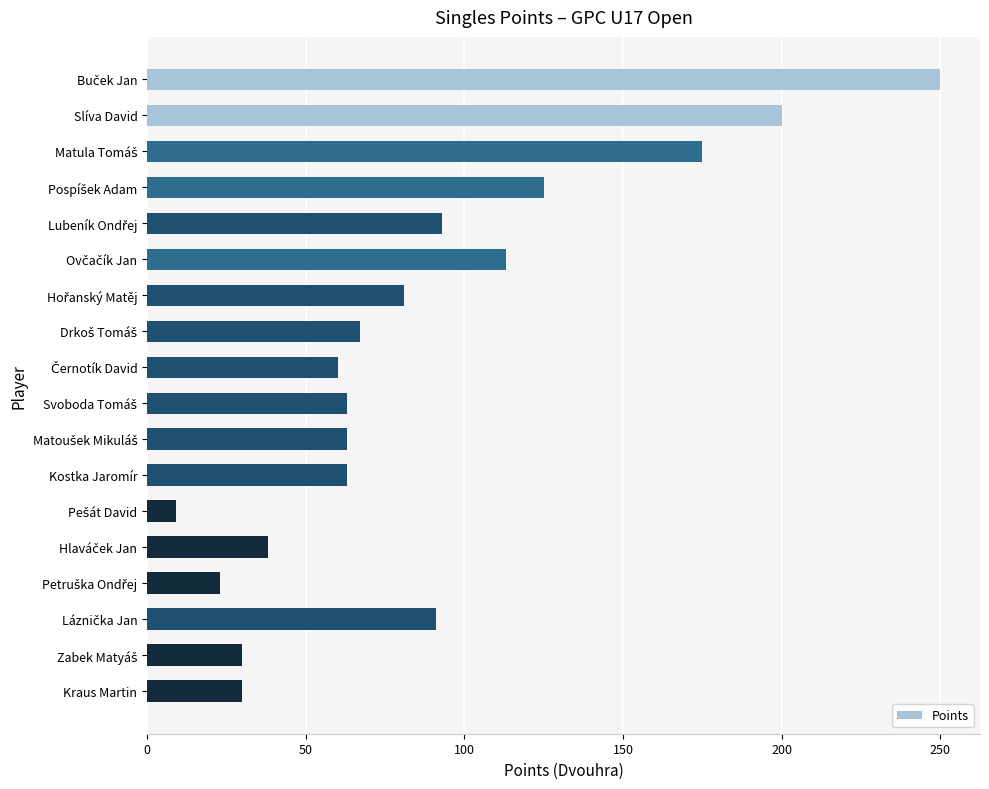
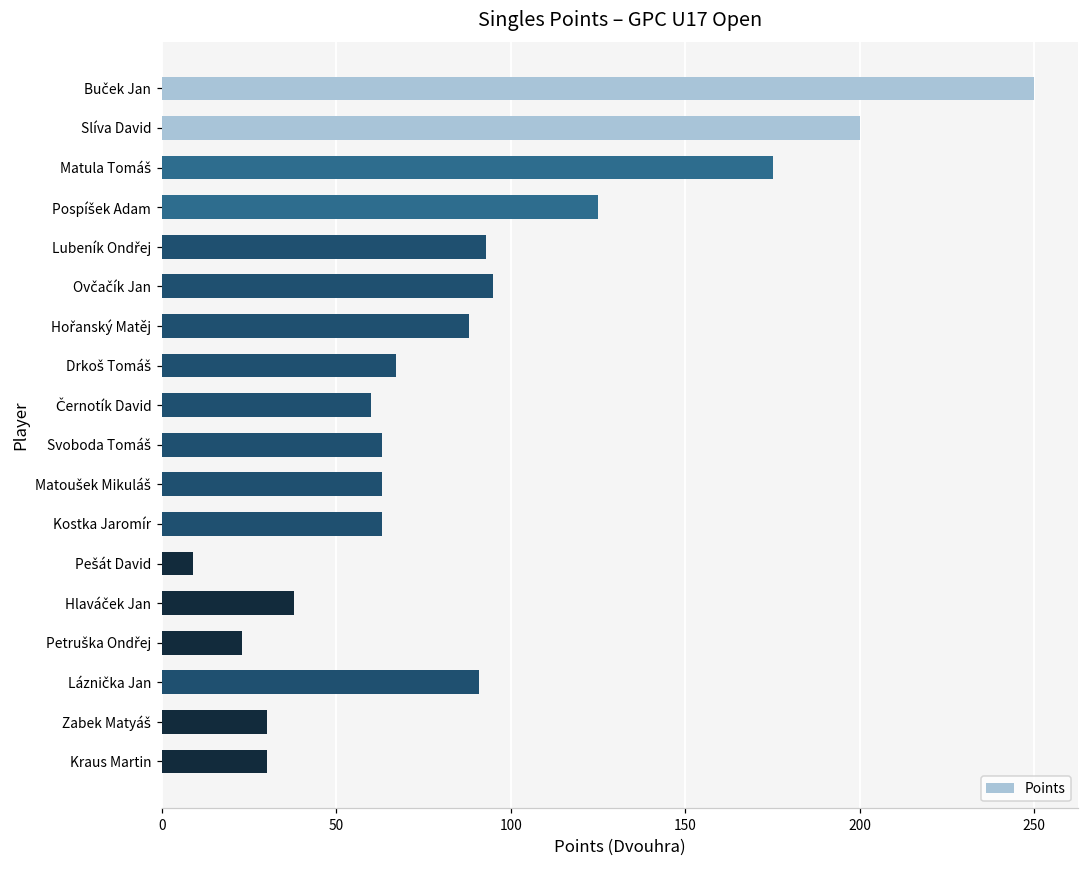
Ovčačík Jan: 113 -> 95
Hořanský Matěj: 81 -> 88
